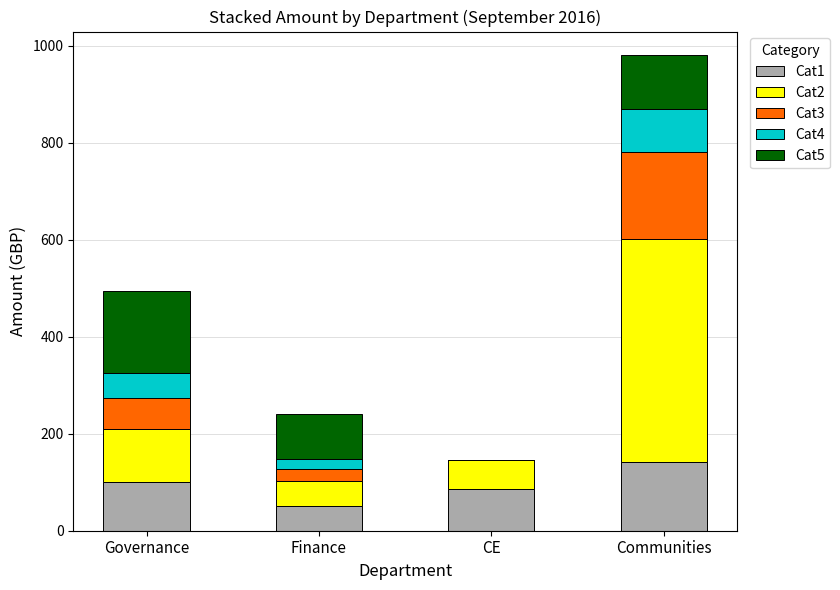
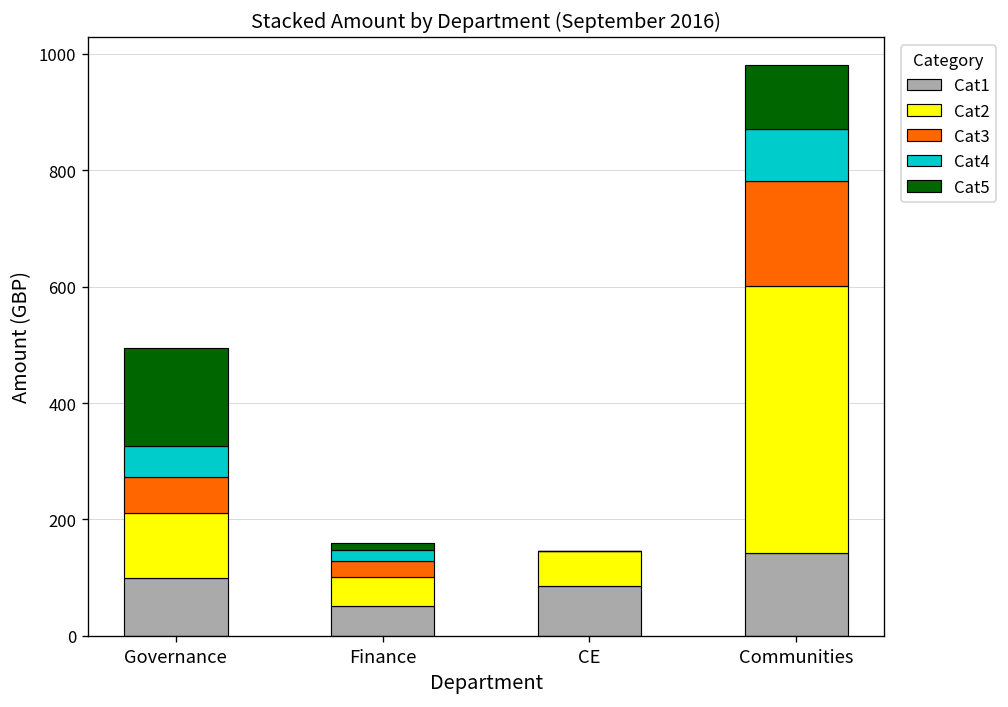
Cat5, Finance: 90 -> 10
